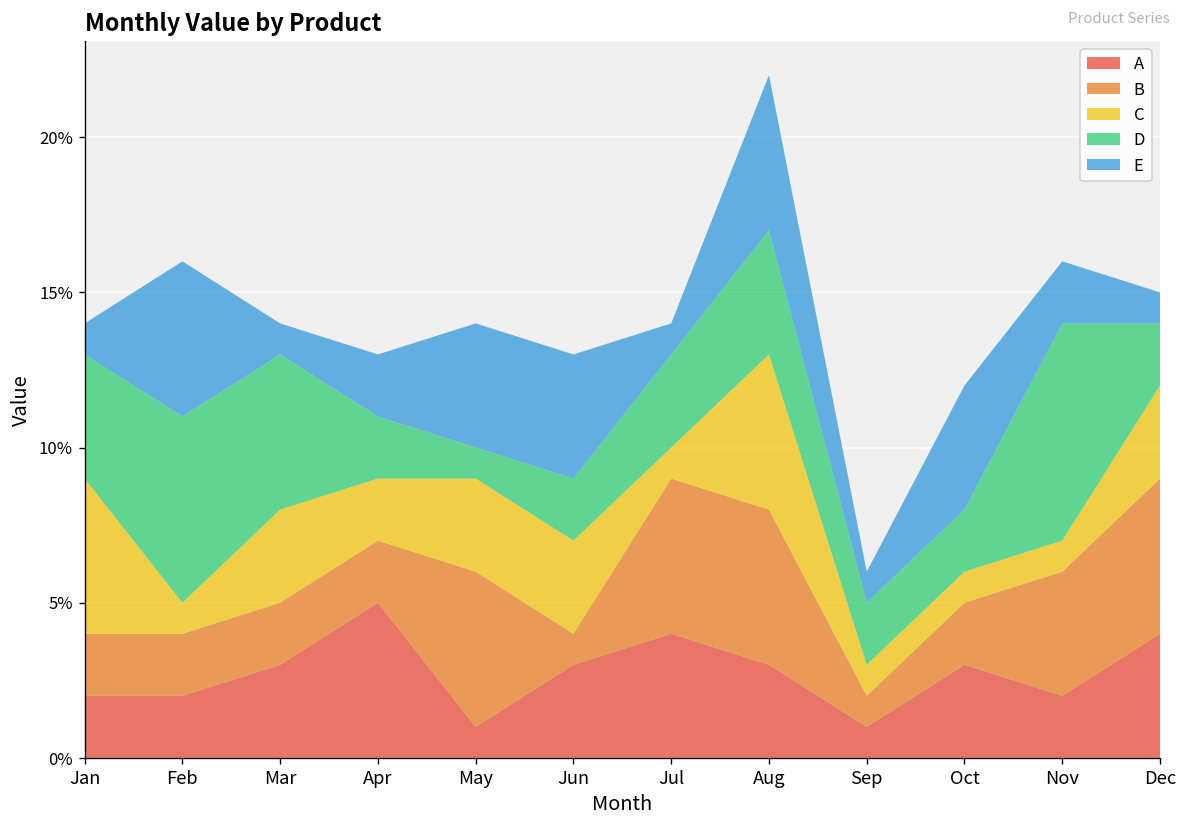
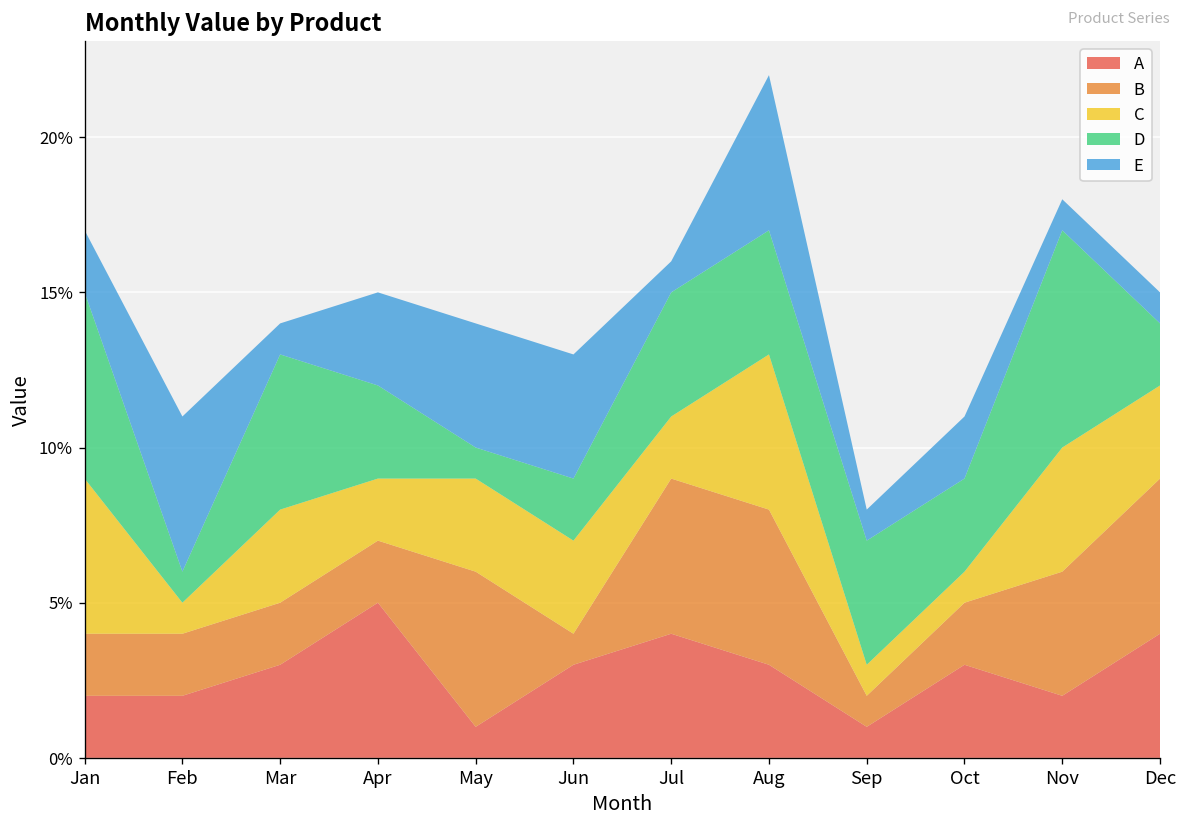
D, Jan: 4.0% -> 6.0%
E, Jan: 1.0% -> 2.0%
D, Feb: 6.0% -> 1.0%
D, Apr: 2.0% -> 3.0%
E, Apr: 2.0% -> 3.0%
C, Jul: 1.0% -> 2.0%
D, Jul: 3.0% -> 4.0%
D, Sep: 2.0% -> 4.0%
D, Oct: 2.0% -> 3.0%
E, Oct: 4.0% -> 2.0%
C, Nov: 1.0% -> 4.0%
E, Nov: 2.0% -> 1.0%
